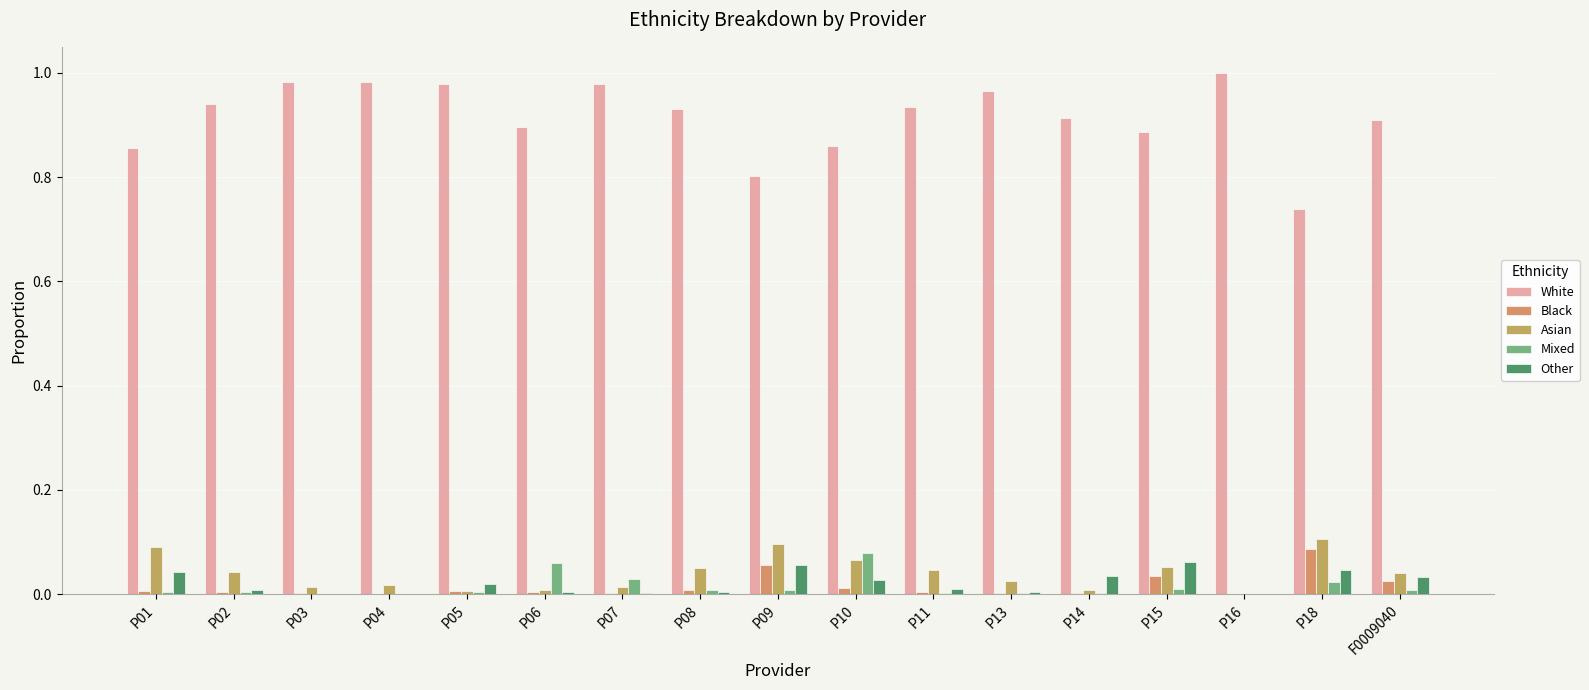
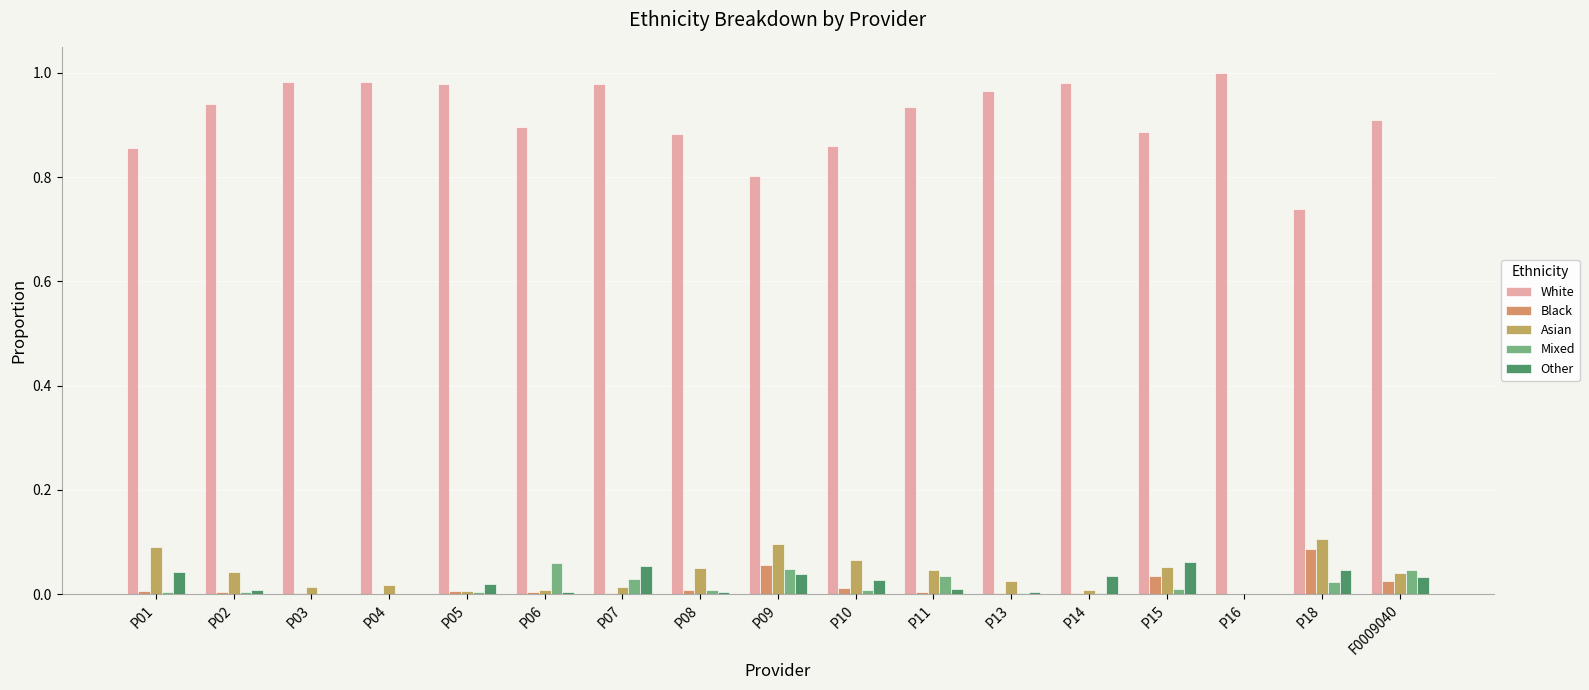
Other, P07: 0.00 -> 0.05
White, P08: 0.93 -> 0.88
Mixed, P09: 0.01 -> 0.05
Other, P09: 0.06 -> 0.04
Mixed, P10: 0.08 -> 0.01
Mixed, P11: 0.00 -> 0.03
White, P14: 0.91 -> 0.98
Mixed, F0009040: 0.01 -> 0.05
